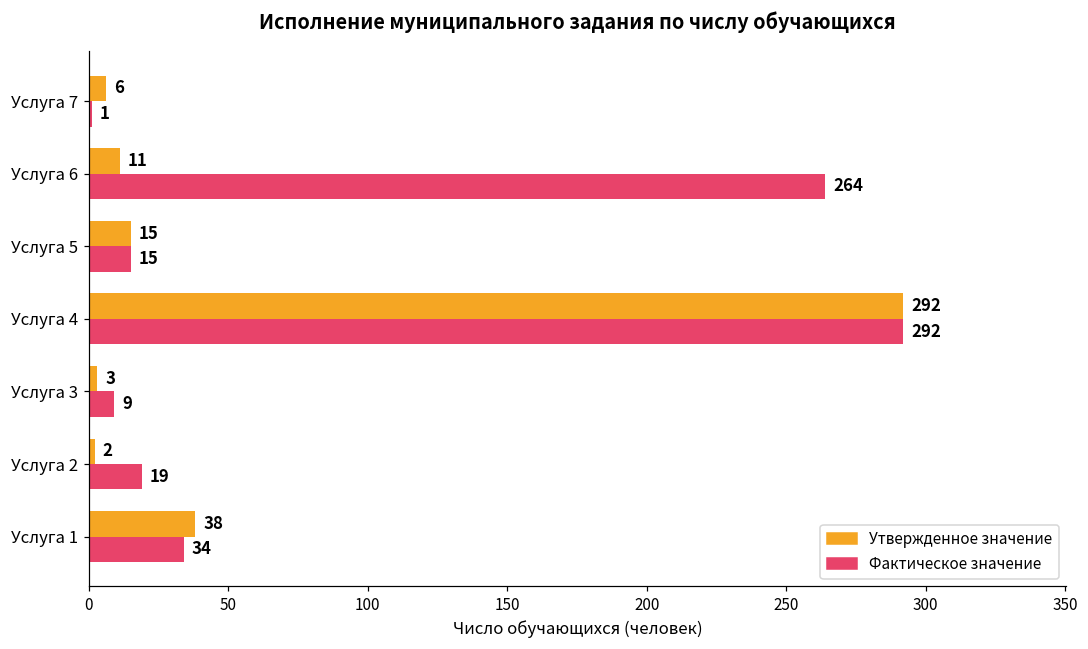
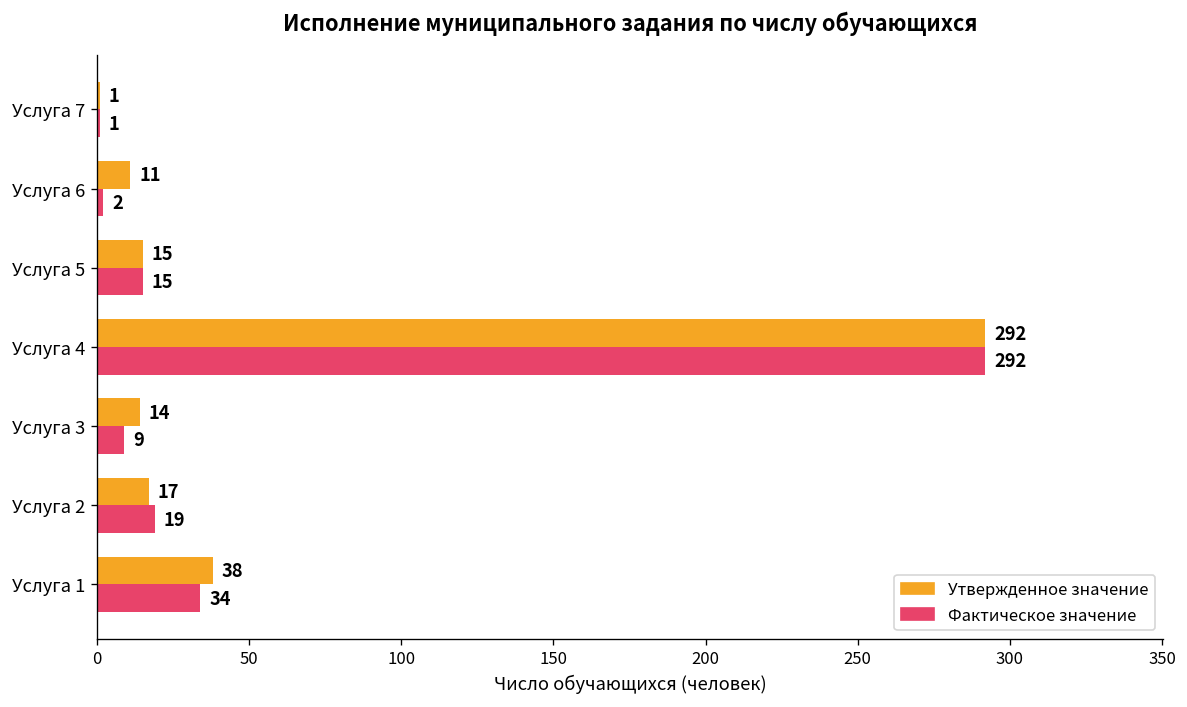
Утвержденное значение, Услуга 7: 6 -> 1
Фактическое значение, Услуга 6: 264 -> 2
Утвержденное значение, Услуга 3: 3 -> 14
Утвержденное значение, Услуга 2: 2 -> 17
